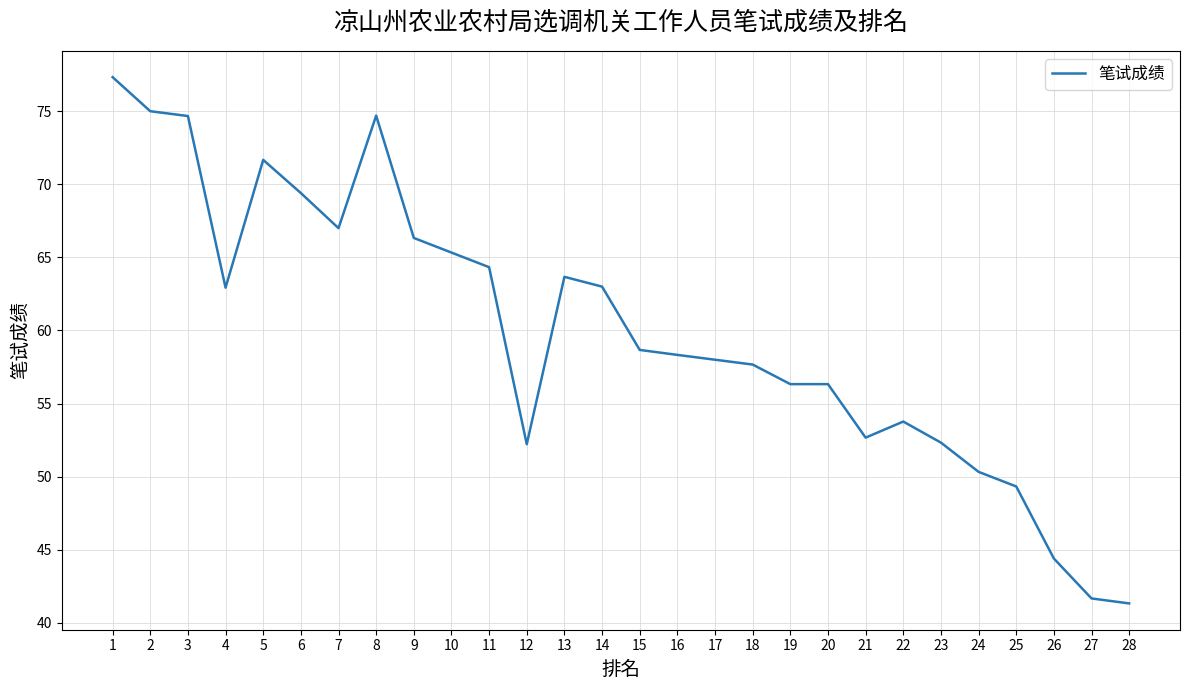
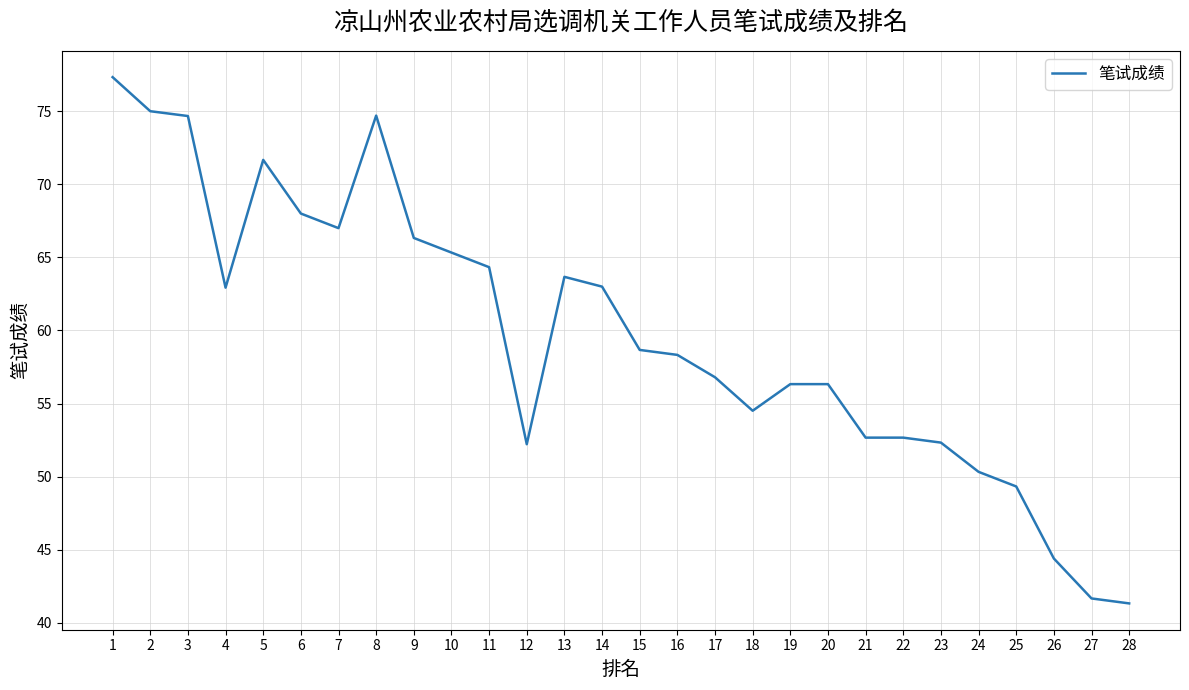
6: 69.4 -> 68.0
17: 58.0 -> 56.8
18: 57.7 -> 54.5
22: 53.8 -> 52.7
